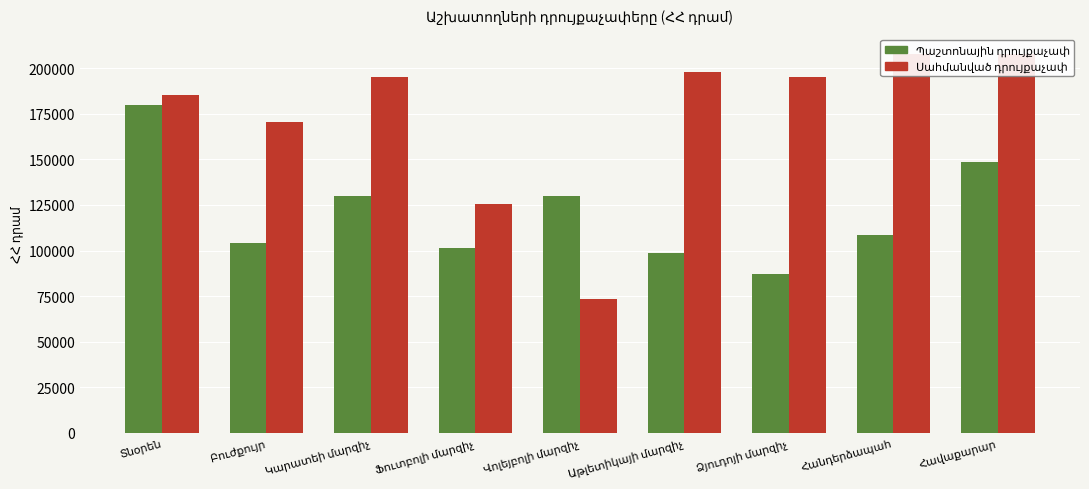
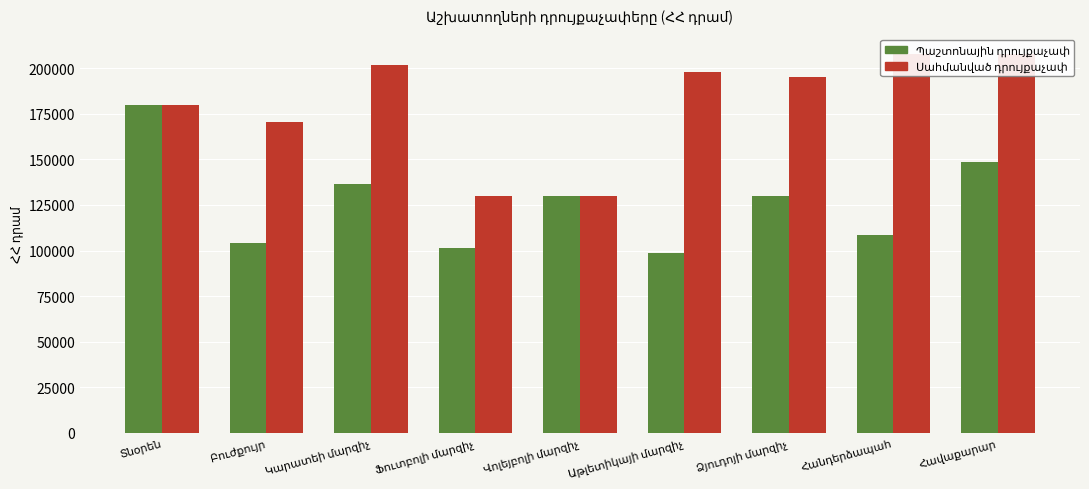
Սահմանված դրույքաչափ, Տնօրեն: 185000 -> 180000
Պաշտոնային դրույքաչափ, Կարատեի մարզիչ: 130000 -> 136000
Սահմանված դրույքաչափ, Կարատեի մարզիչ: 195000 -> 202000
Սահմանված դրույքաչափ, Ֆուտբոլի մարզիչ: 125000 -> 130000
Սահմանված դրույքաչափ, Վոլեյբոլի մարզիչ: 74000 -> 130000
Պաշտոնային դրույքաչափ, Ձյուդոյի մարզիչ: 87000 -> 130000
